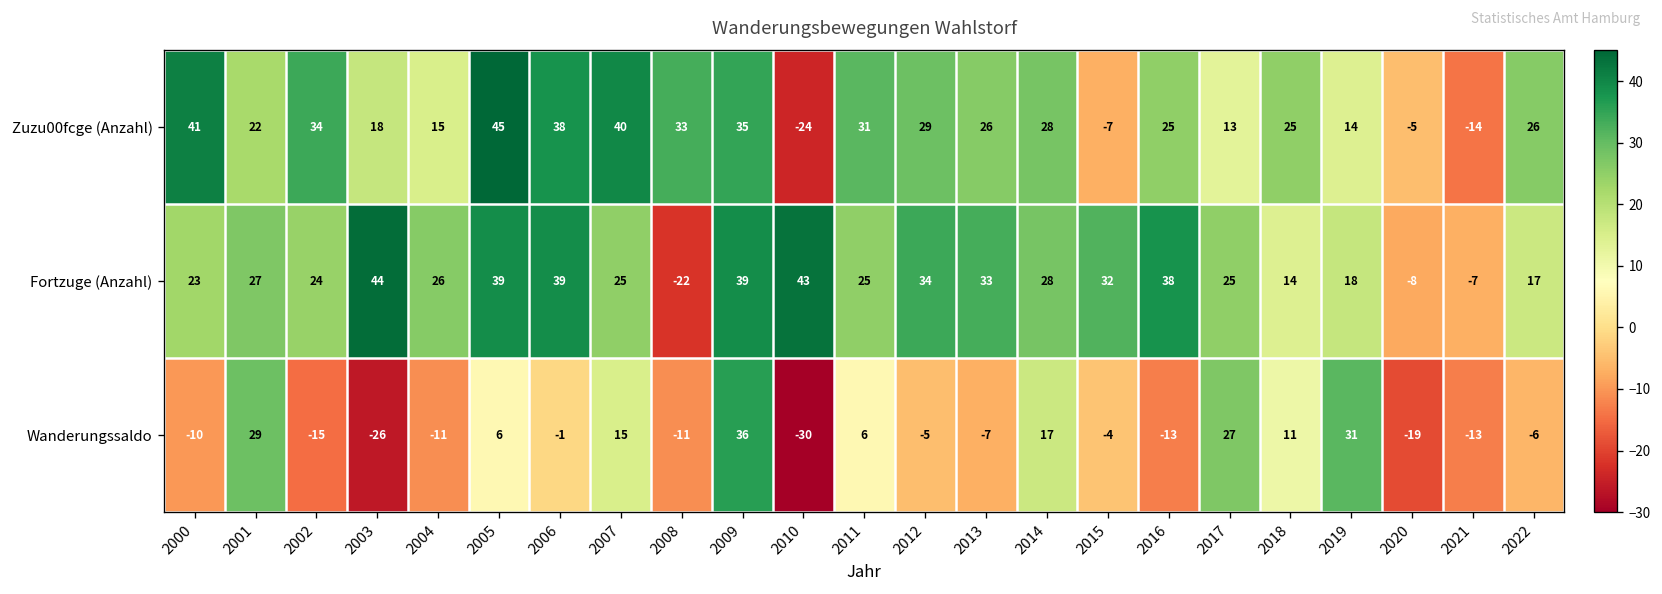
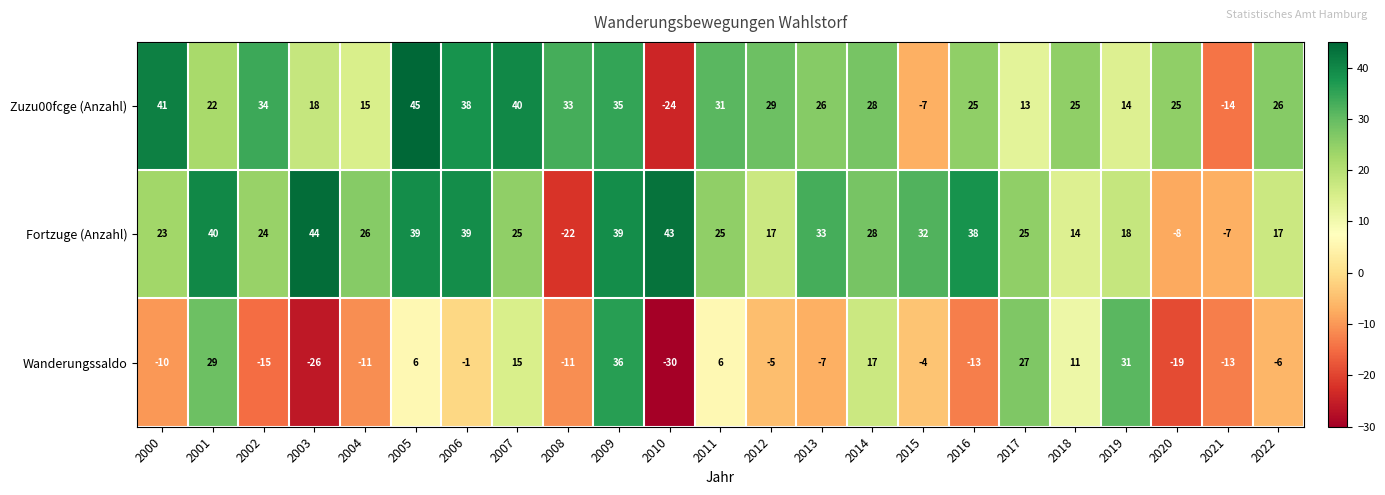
Zuzu00fcge (Anzahl), 2020: -5 -> 25
Fortzuge (Anzahl), 2001: 27 -> 40
Fortzuge (Anzahl), 2012: 34 -> 17
